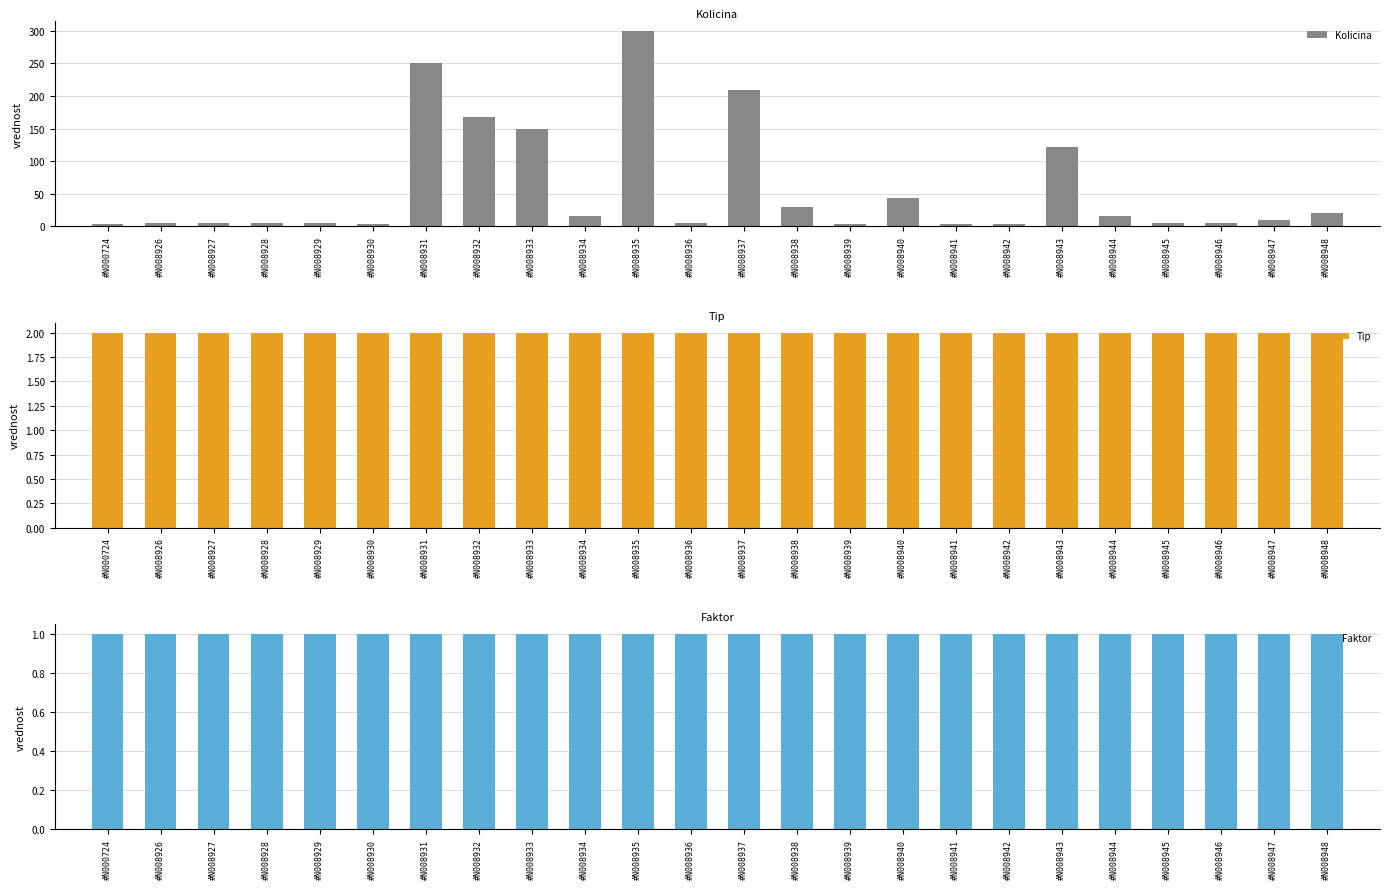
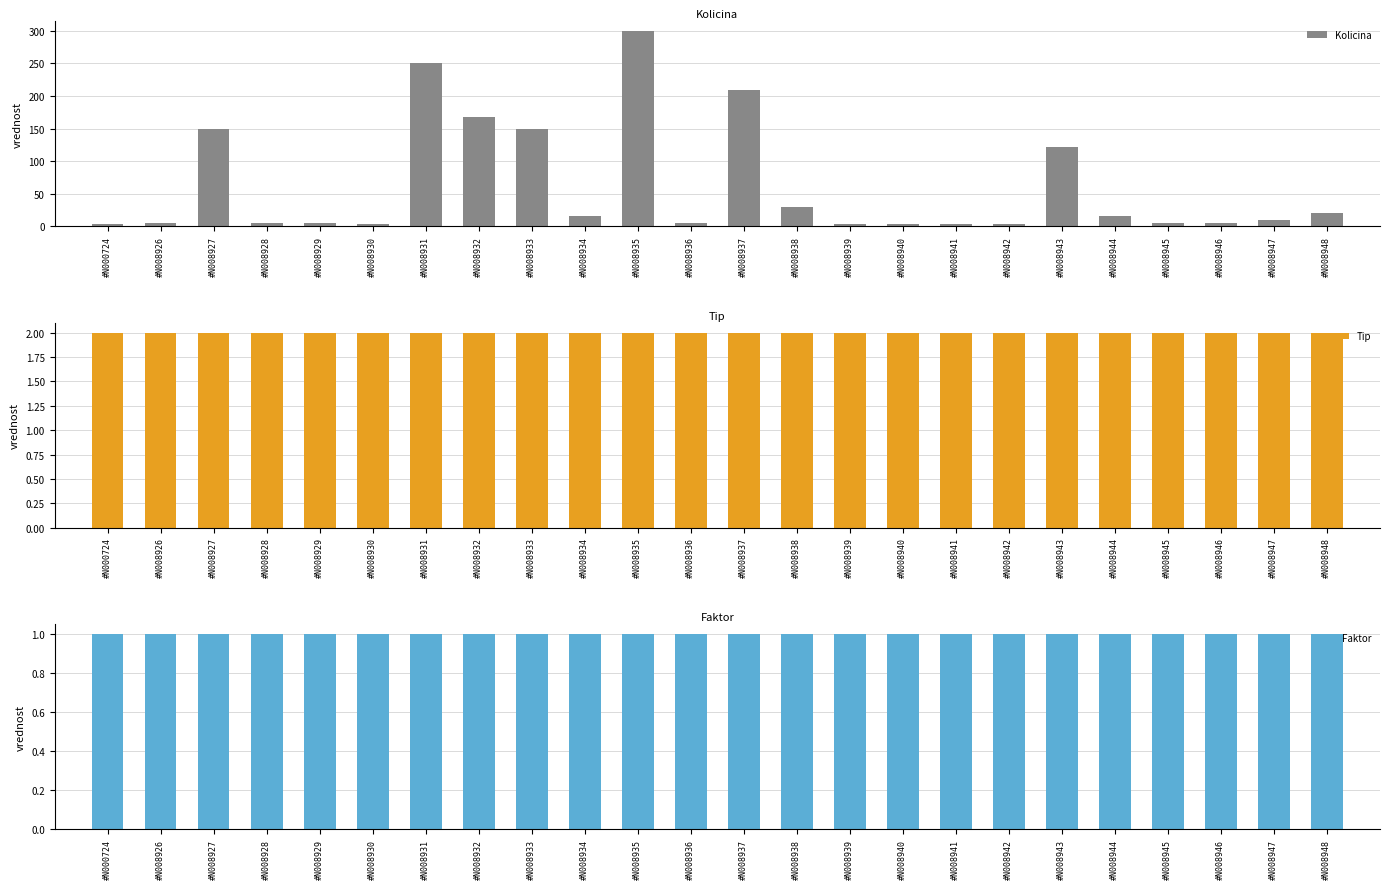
Kolicina, #N008927: 10 -> 150
Kolicina, #N008940: 40 -> 0
